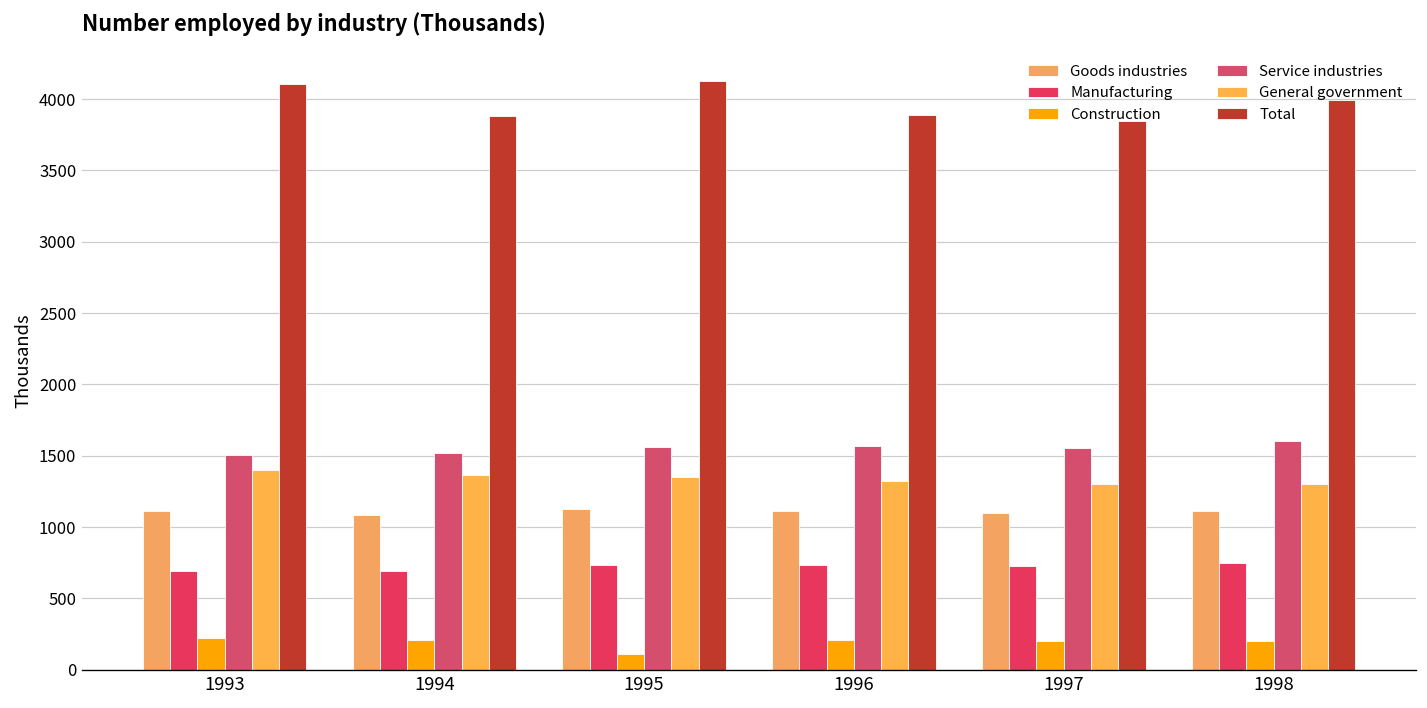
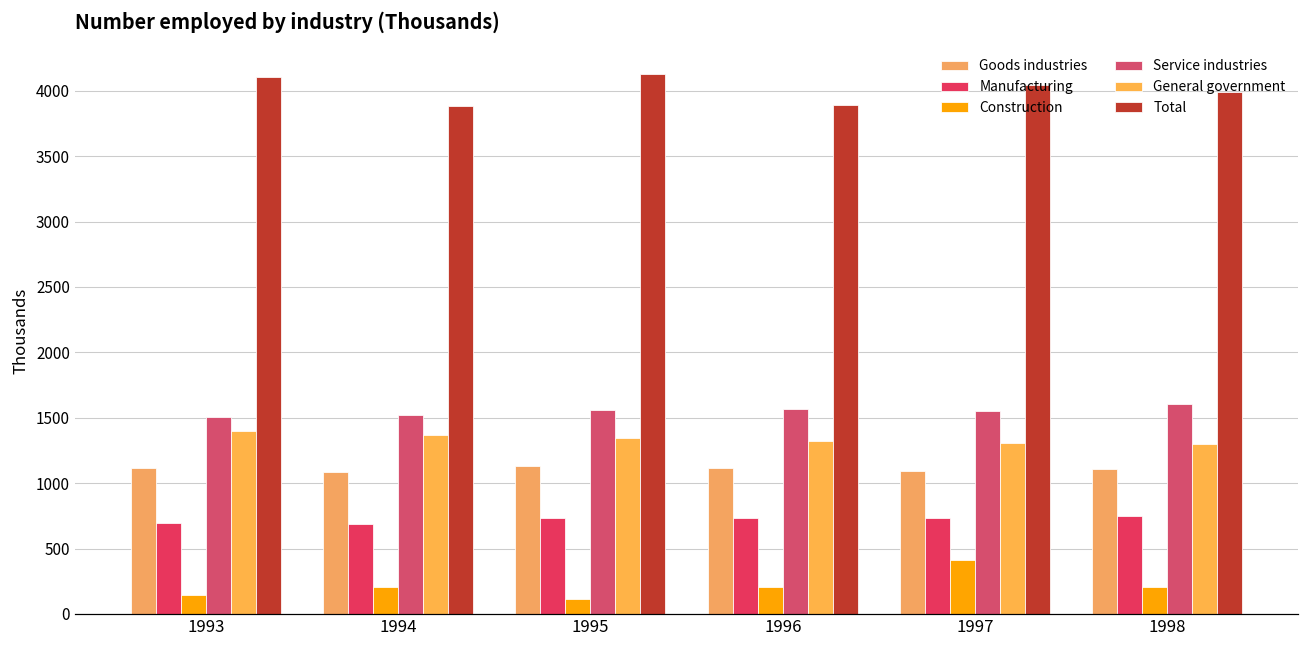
Construction, 1993: 220 -> 140
Construction, 1997: 200 -> 410
Total, 1997: 3850 -> 4040
